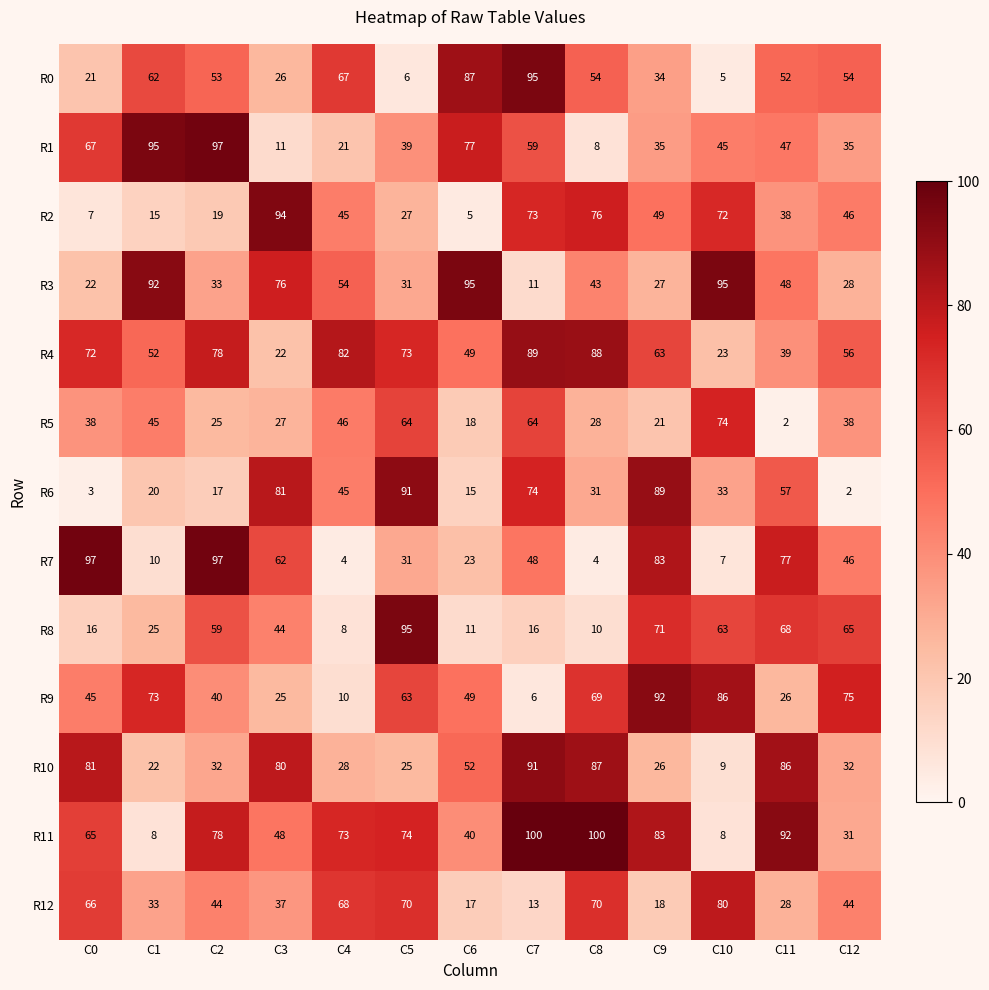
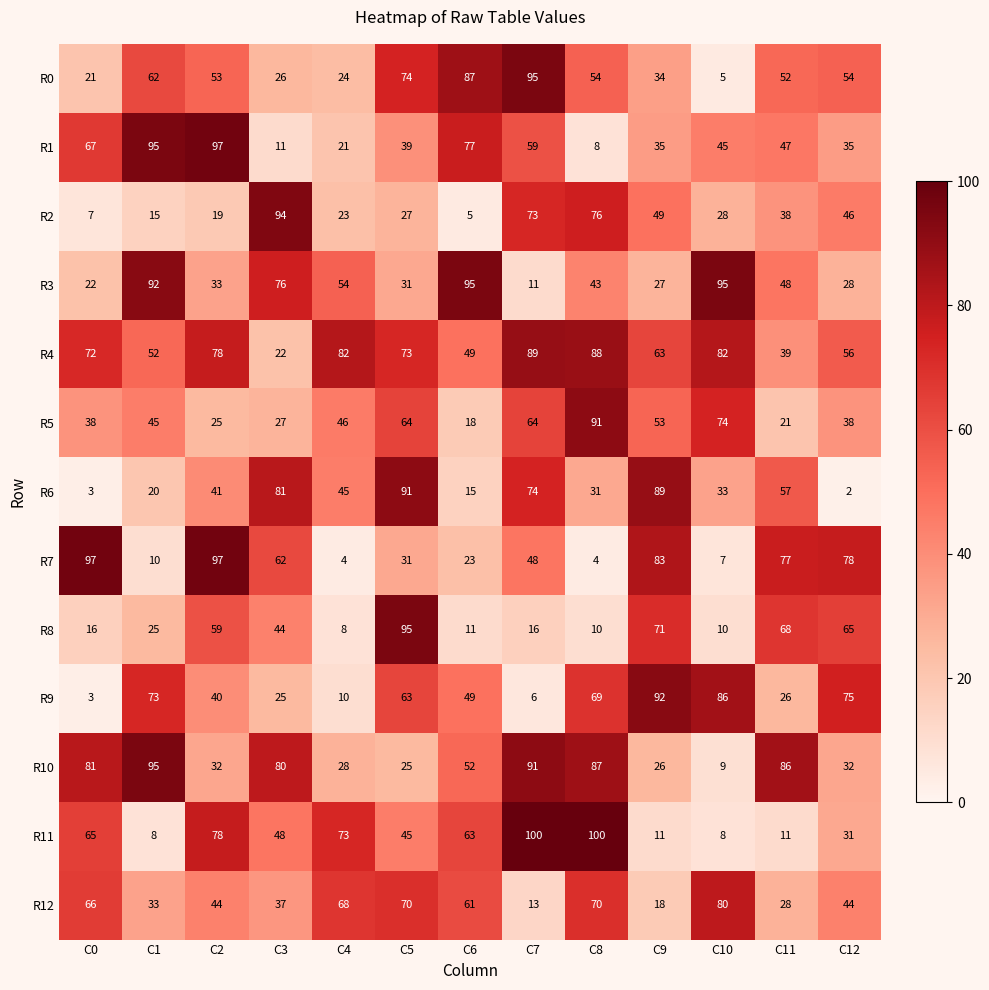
R0, C4: 67 -> 24
R0, C5: 6 -> 74
R2, C4: 45 -> 23
R2, C10: 72 -> 28
R4, C10: 23 -> 82
R5, C8: 28 -> 91
R5, C9: 21 -> 53
R5, C11: 2 -> 21
R6, C2: 17 -> 41
R7, C12: 46 -> 78
R8, C10: 63 -> 10
R9, C0: 45 -> 3
R10, C1: 22 -> 95
R11, C5: 74 -> 45
R11, C6: 40 -> 63
R11, C9: 83 -> 11
R11, C11: 92 -> 11
R12, C6: 17 -> 61
